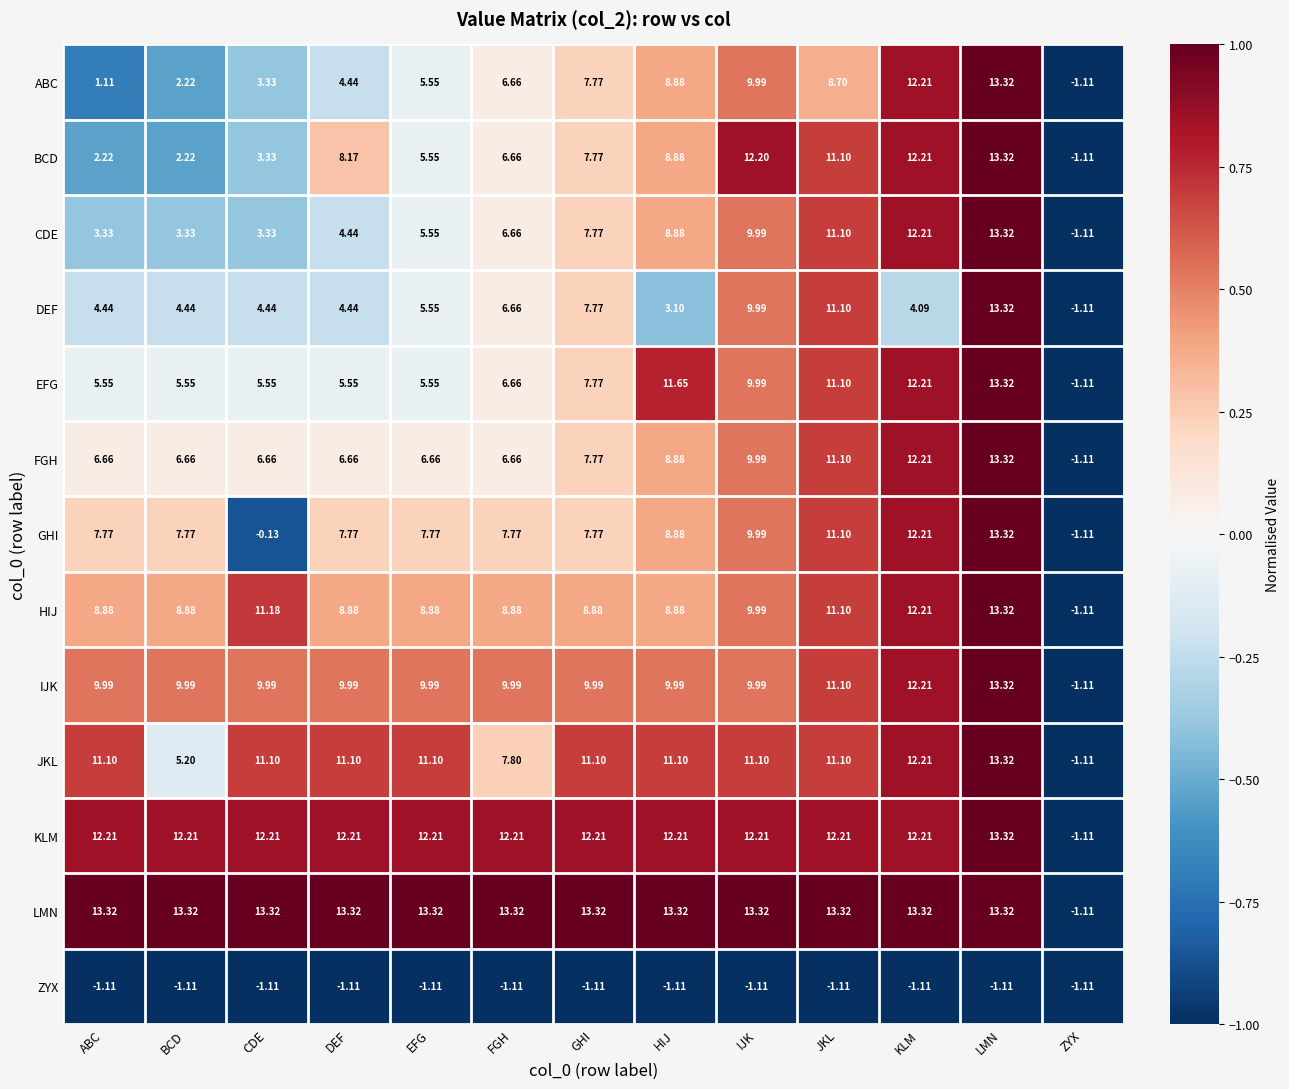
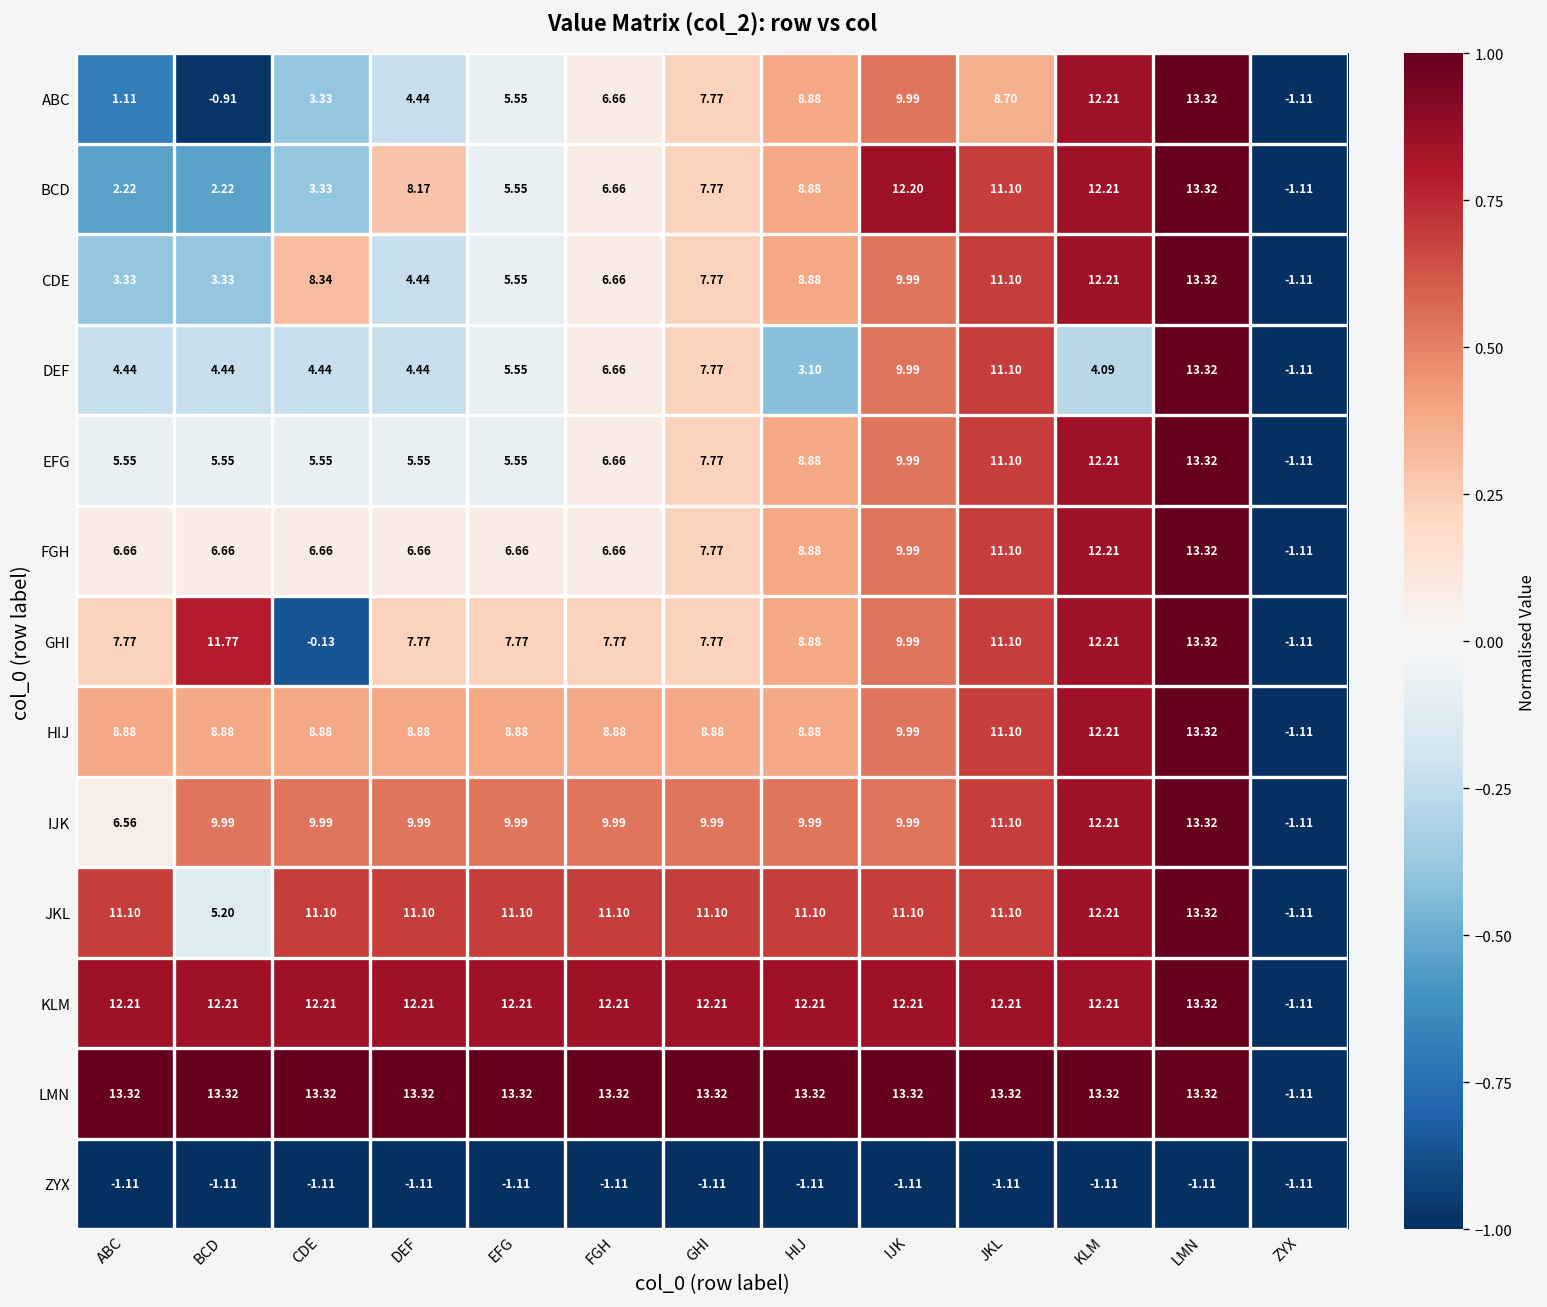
ABC, BCD: 2.22 -> -0.91
CDE, CDE: 3.33 -> 8.34
EFG, HIJ: 11.65 -> 8.88
GHI, BCD: 7.77 -> 11.77
HIJ, CDE: 11.18 -> 8.88
IJK, ABC: 9.99 -> 6.56
JKL, FGH: 7.80 -> 11.10
